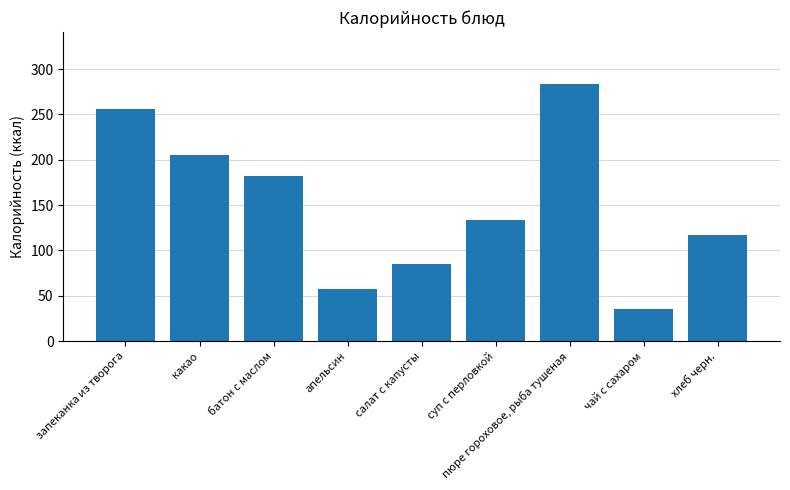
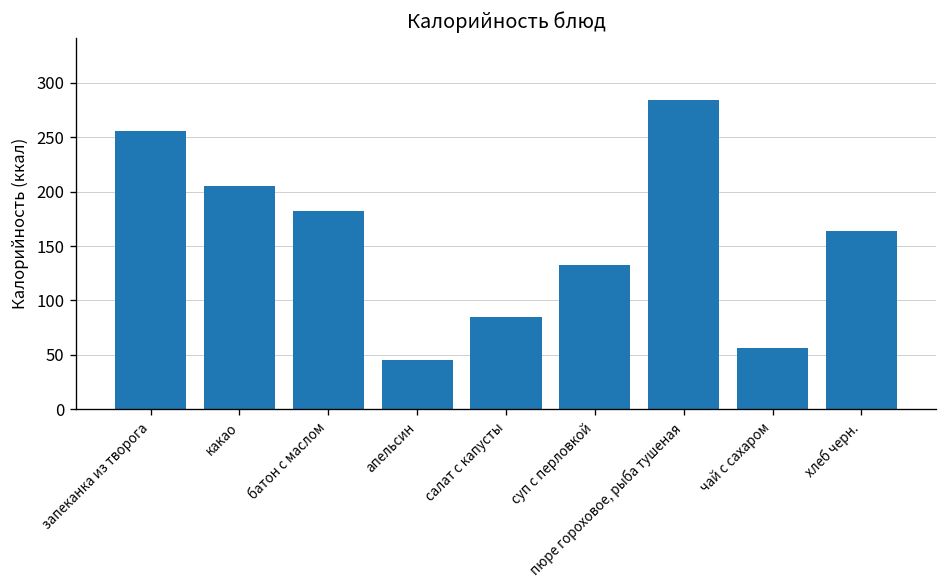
апельсин: 60 -> 50
чай с сахаром: 40 -> 60
хлеб черн.: 120 -> 160
